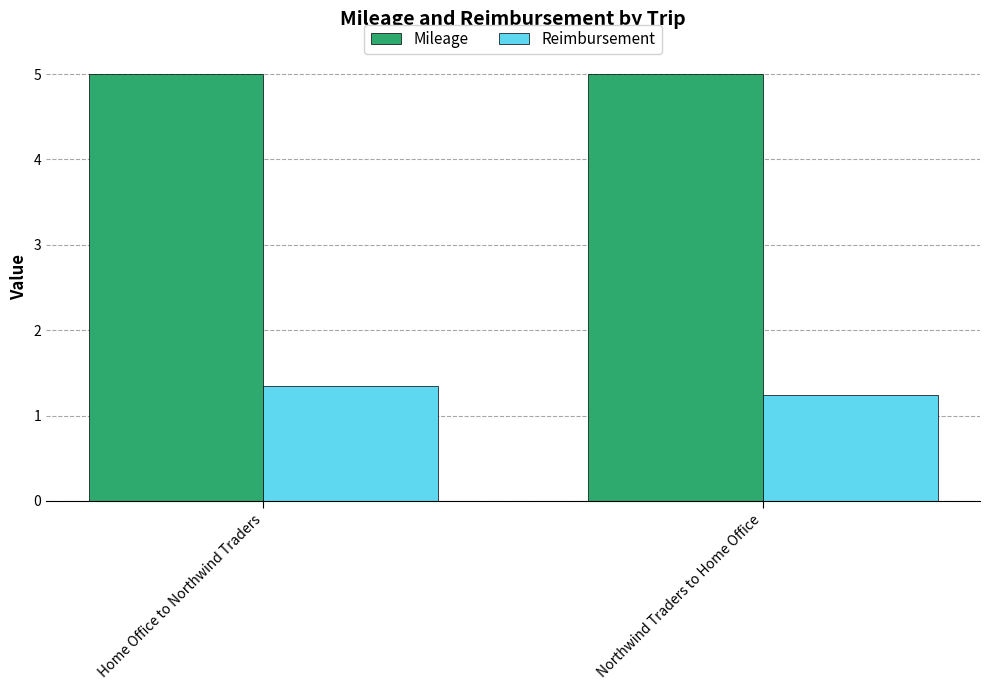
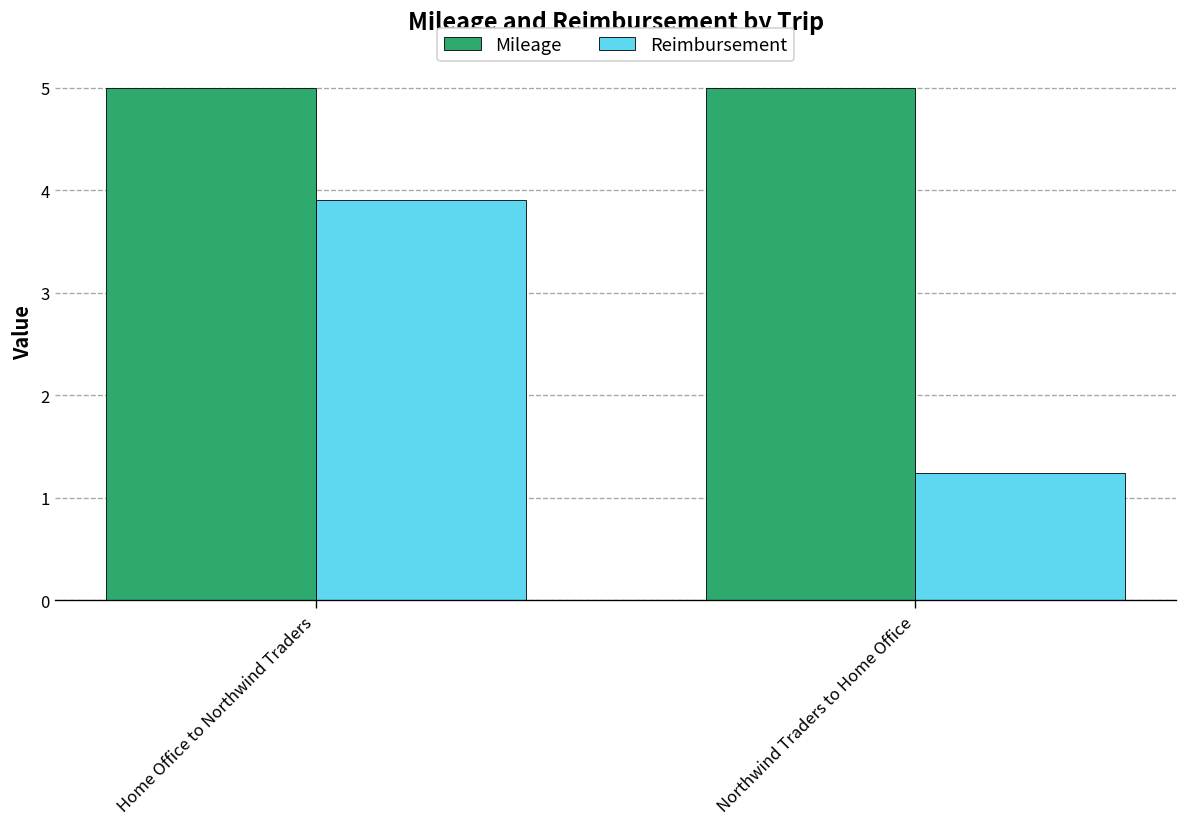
Reimbursement, Home Office to Northwind Traders: 1.4 -> 3.9
